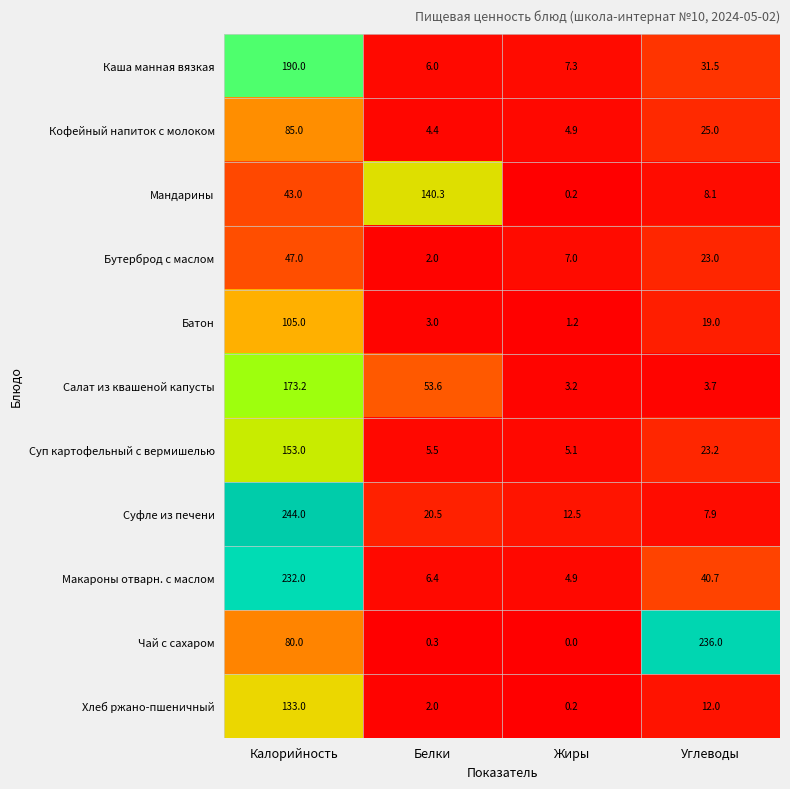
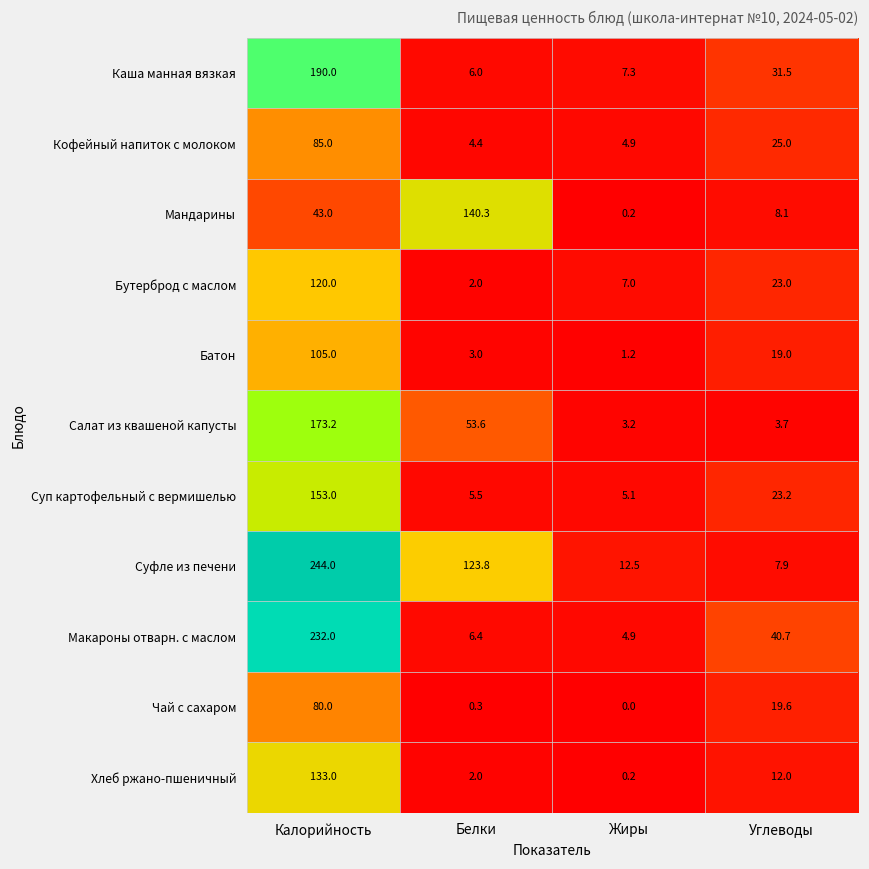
Бутерброд с маслом, Калорийность: 47.0 -> 120.0
Суфле из печени, Белки: 20.5 -> 123.8
Чай с сахаром, Углеводы: 236.0 -> 19.6
